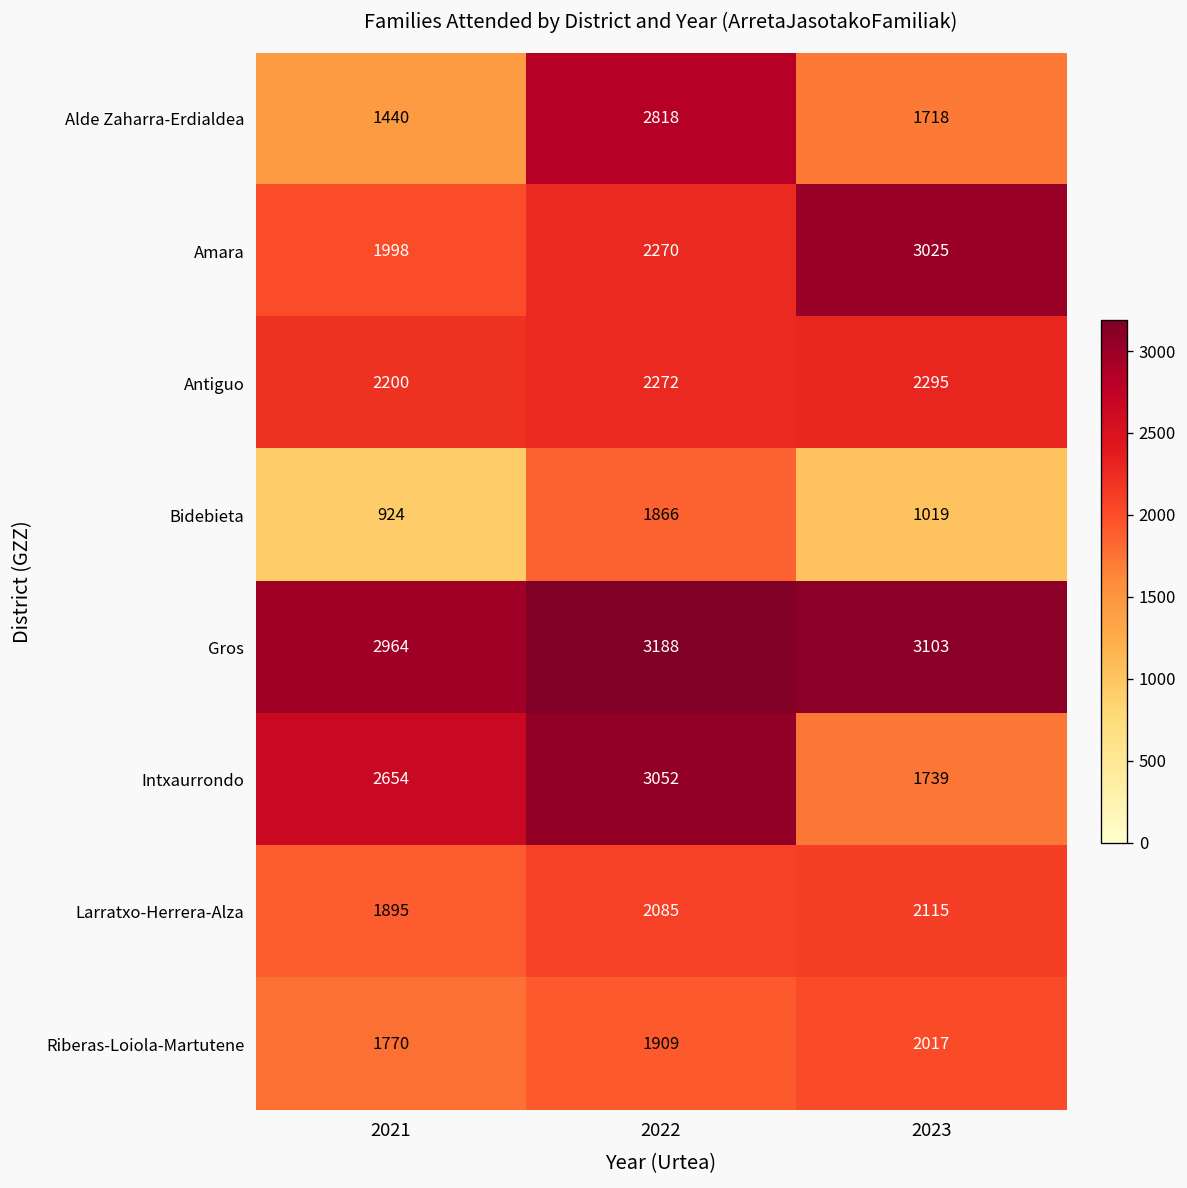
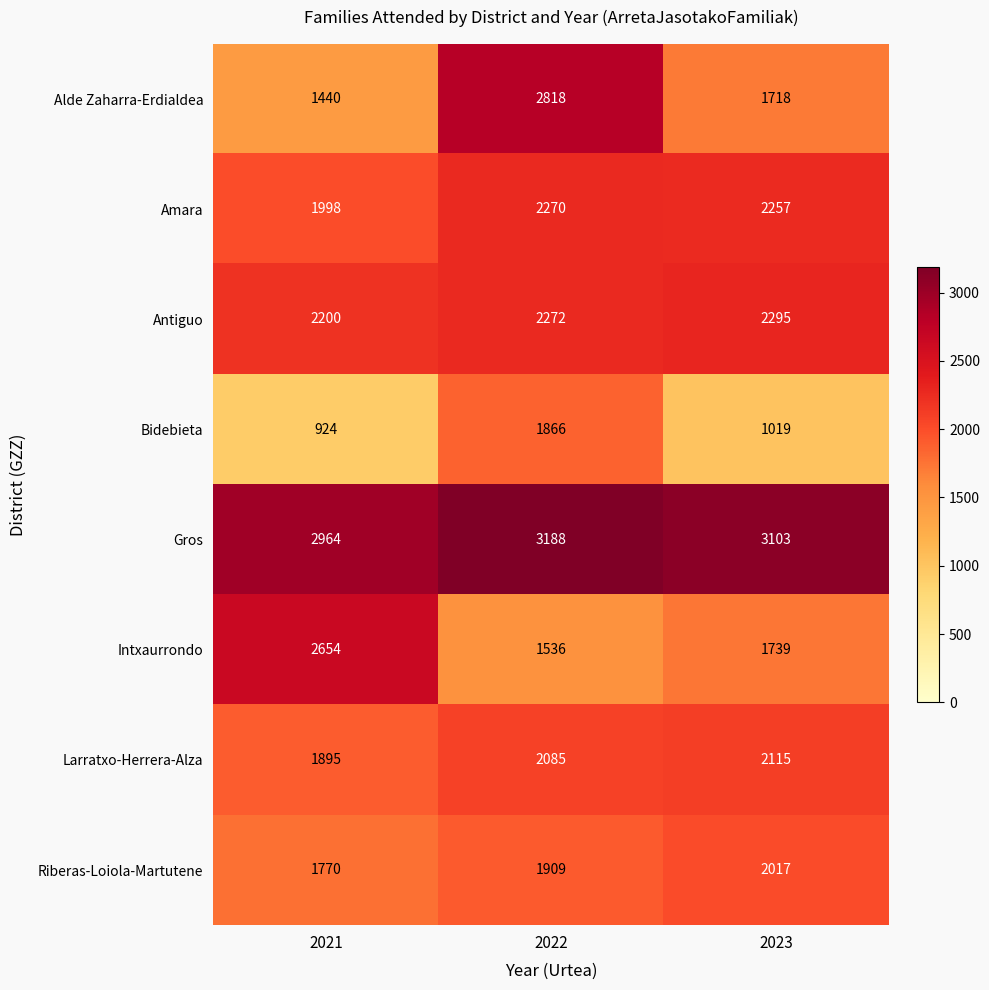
Amara, 2023: 3025 -> 2257
Intxaurrondo, 2022: 3052 -> 1536
